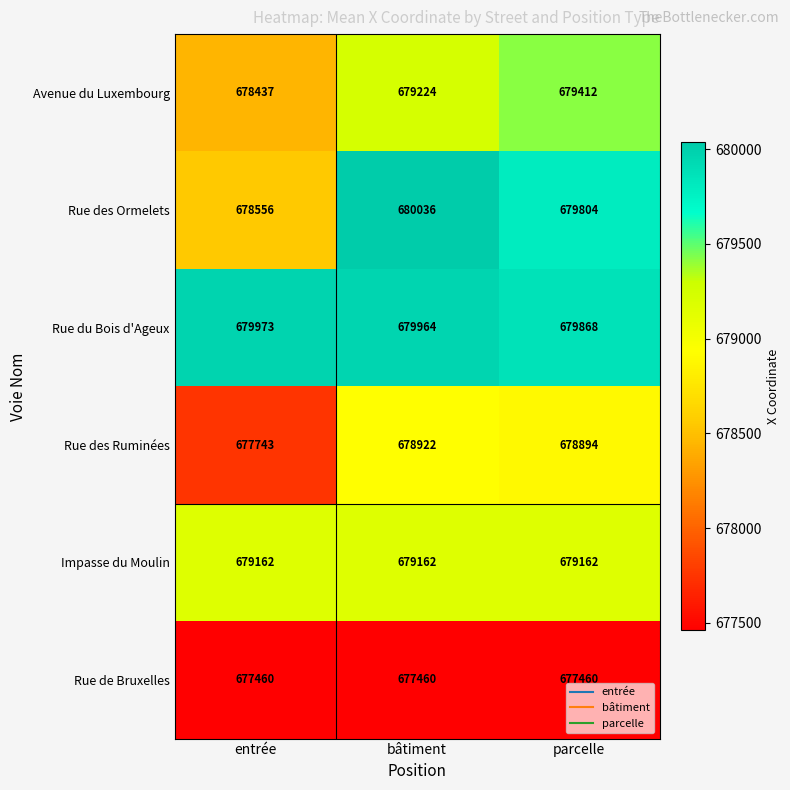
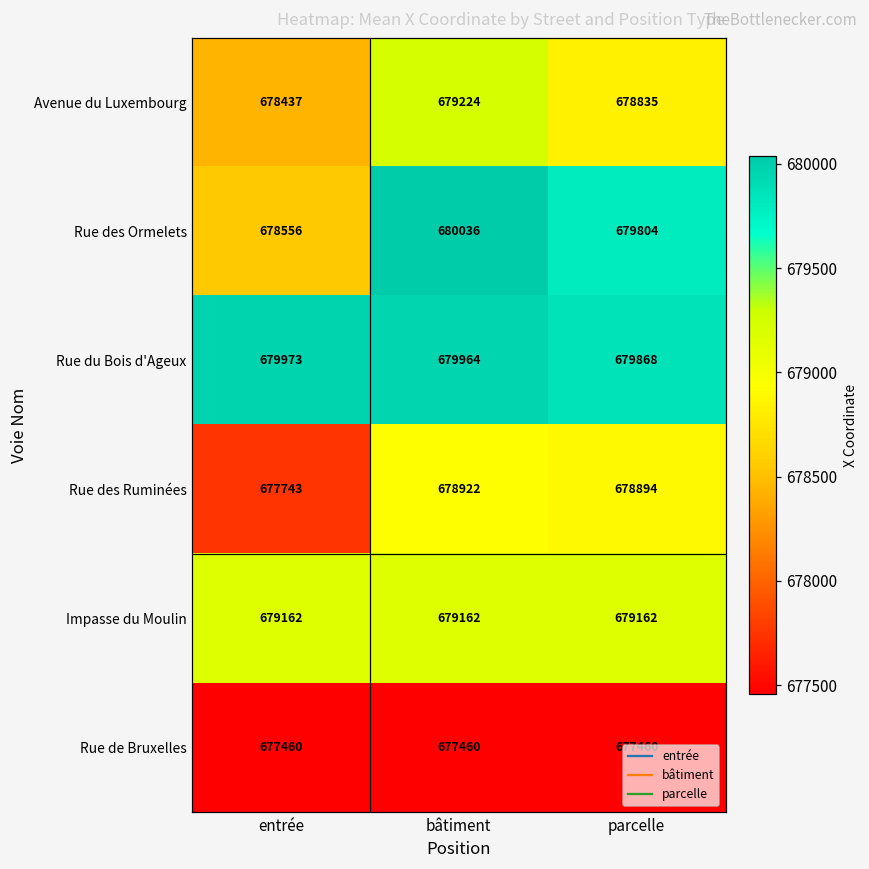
Avenue du Luxembourg, parcelle: 679412 -> 678835
